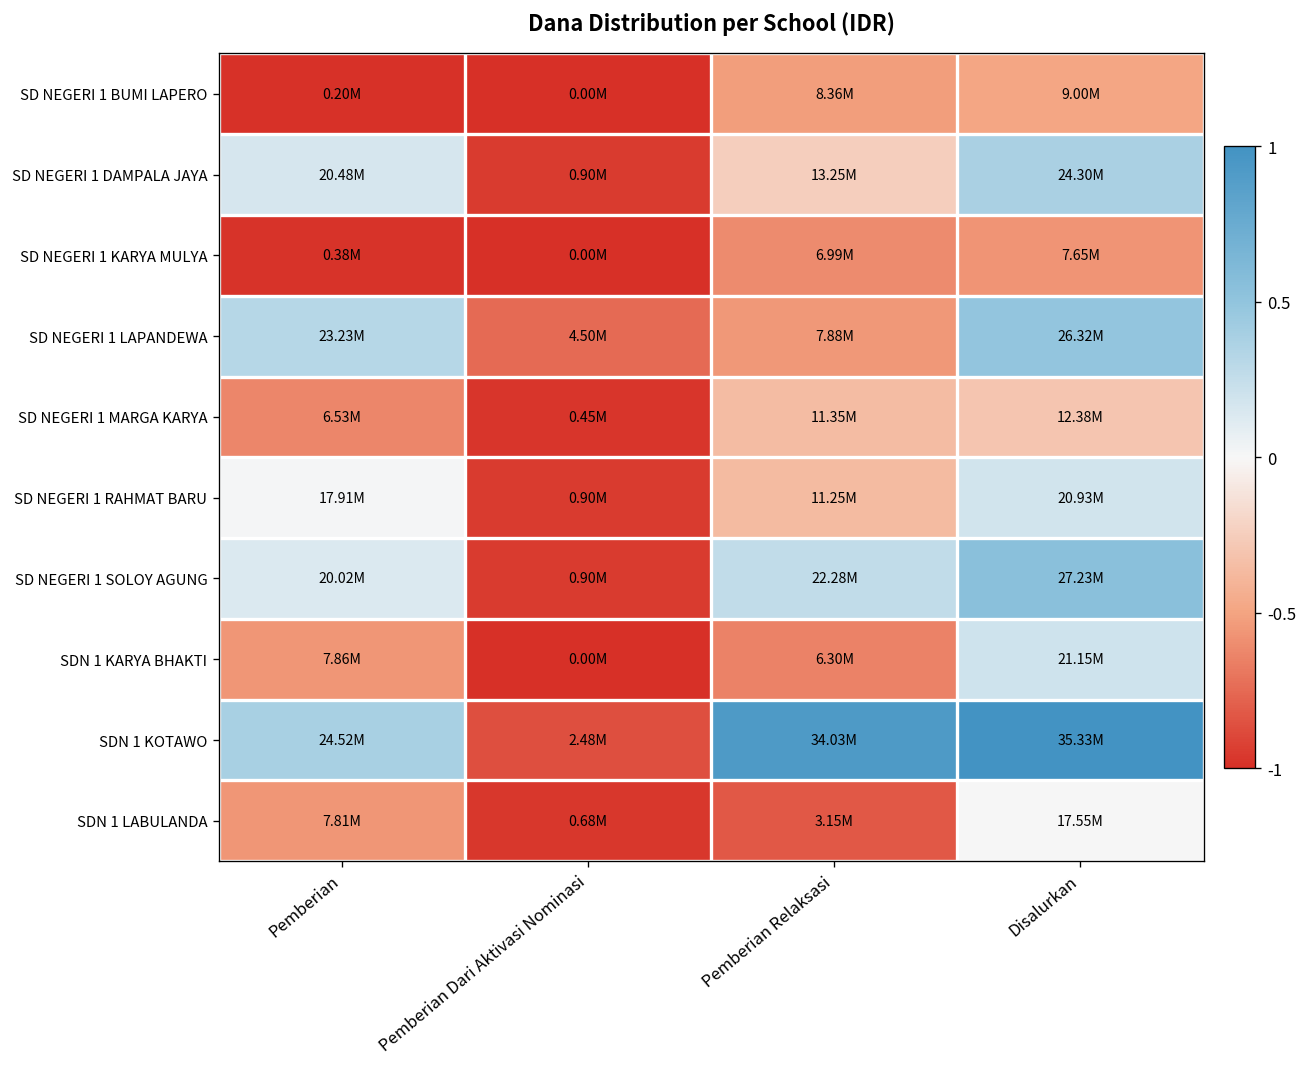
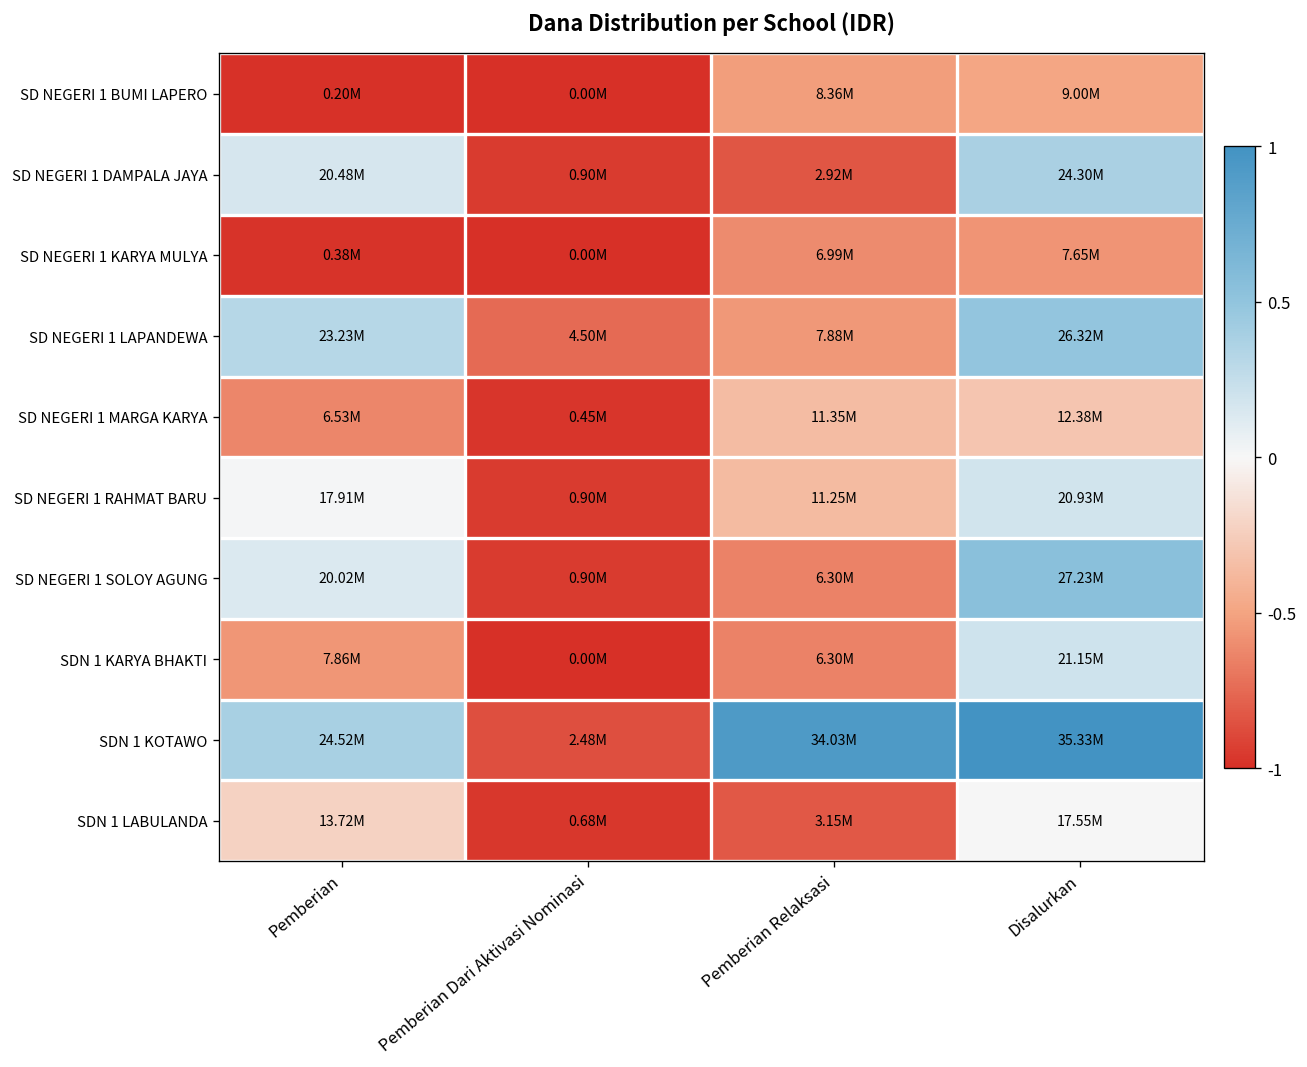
SD NEGERI 1 DAMPALA JAYA, Pemberian Relaksasi: 13.25M -> 2.92M
SD NEGERI 1 SOLOY AGUNG, Pemberian Relaksasi: 22.28M -> 6.30M
SDN 1 LABULANDA, Pemberian: 7.81M -> 13.72M
